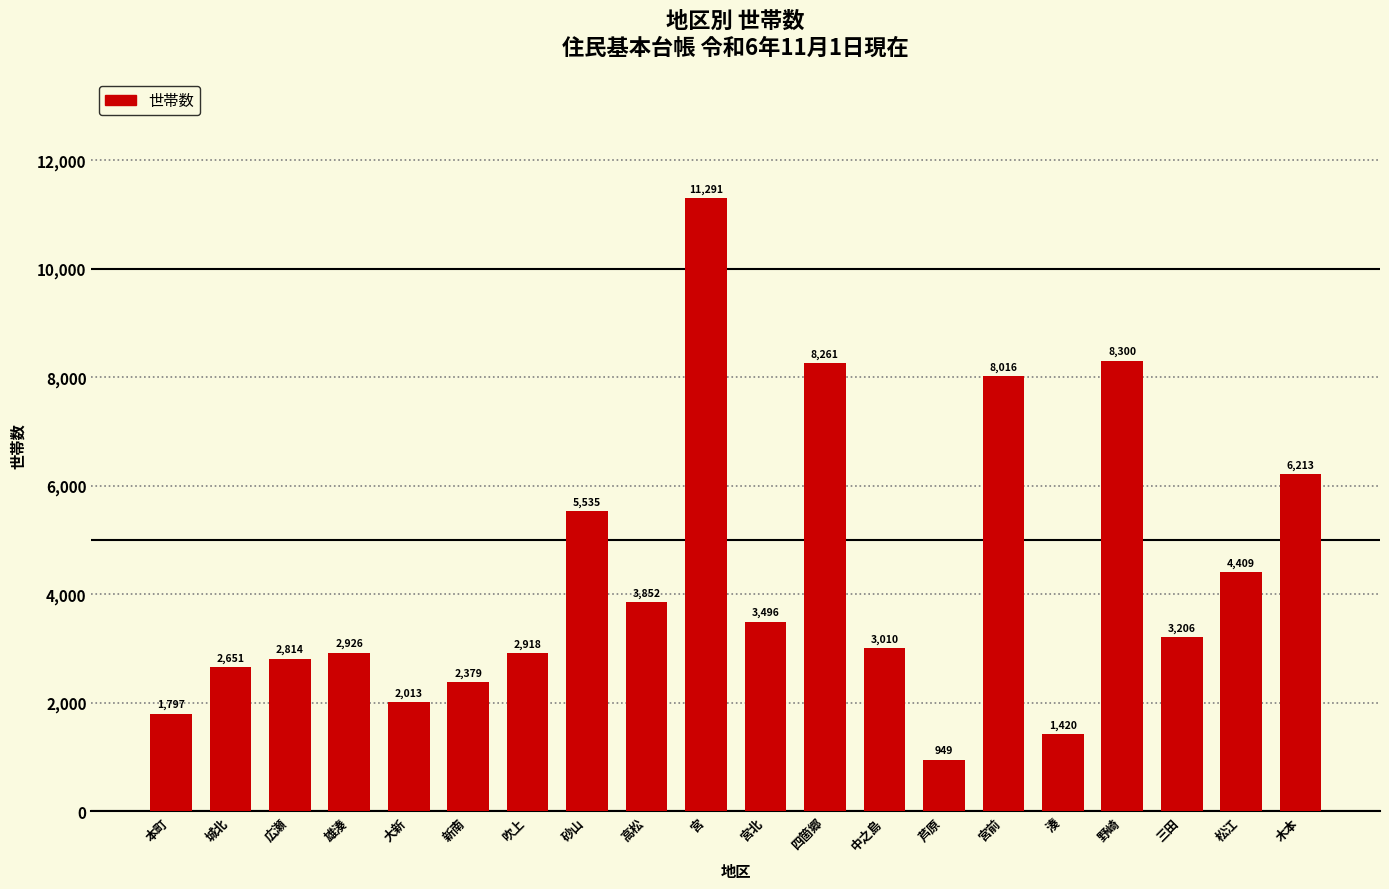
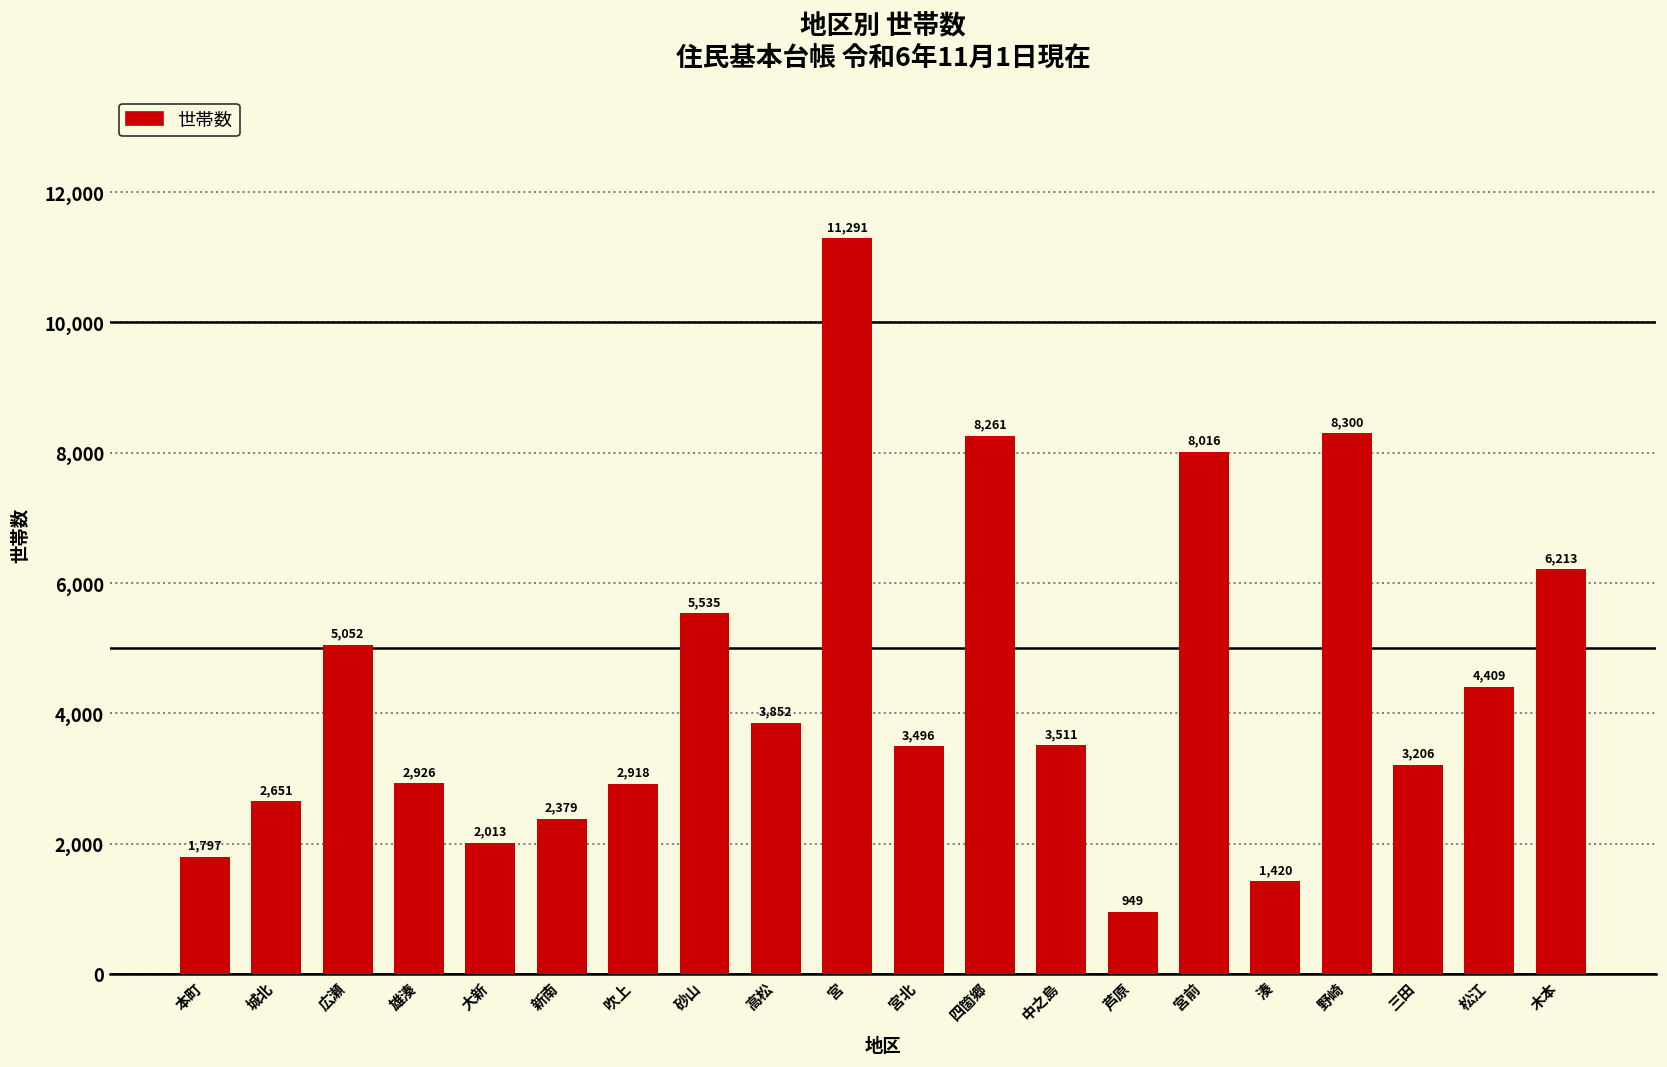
広瀬: 2,814 -> 5,052
中之島: 3,010 -> 3,511
